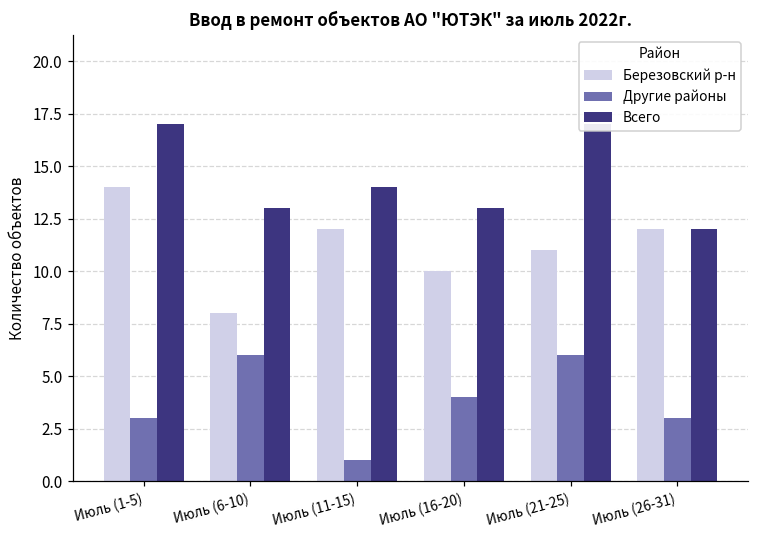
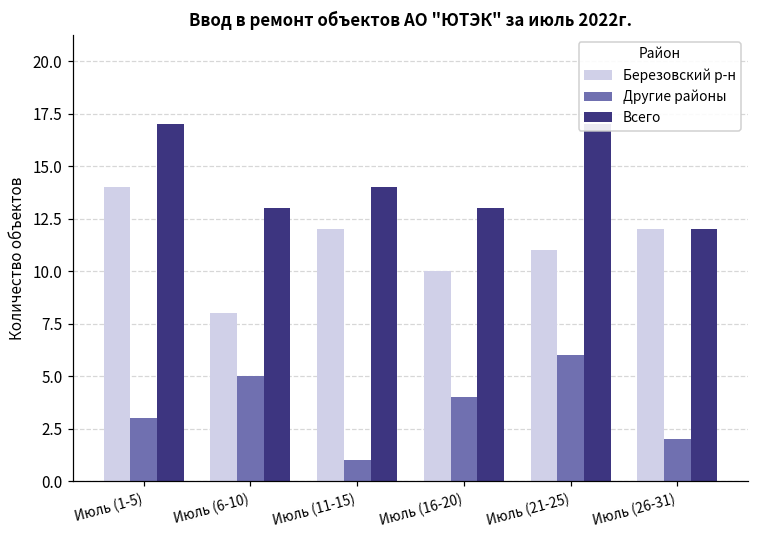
Другие районы, Июль (6-10): 6 -> 5
Другие районы, Июль (26-31): 3 -> 2
